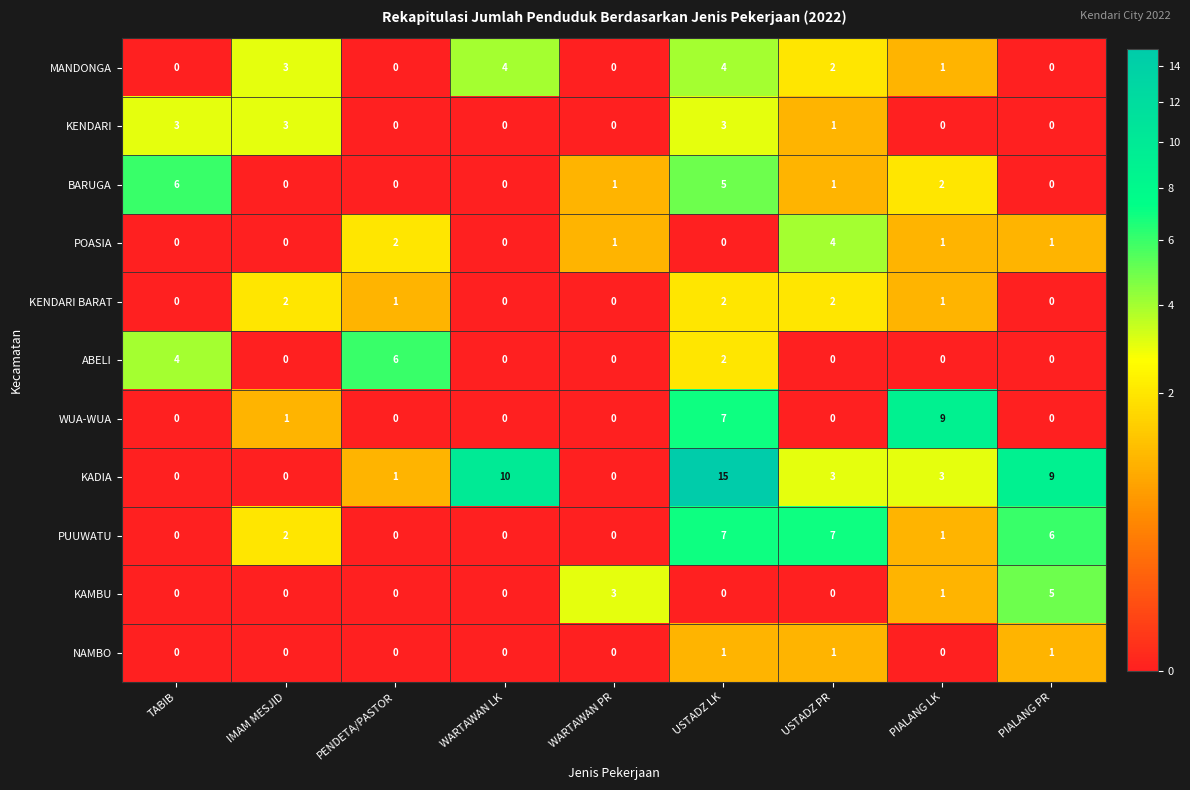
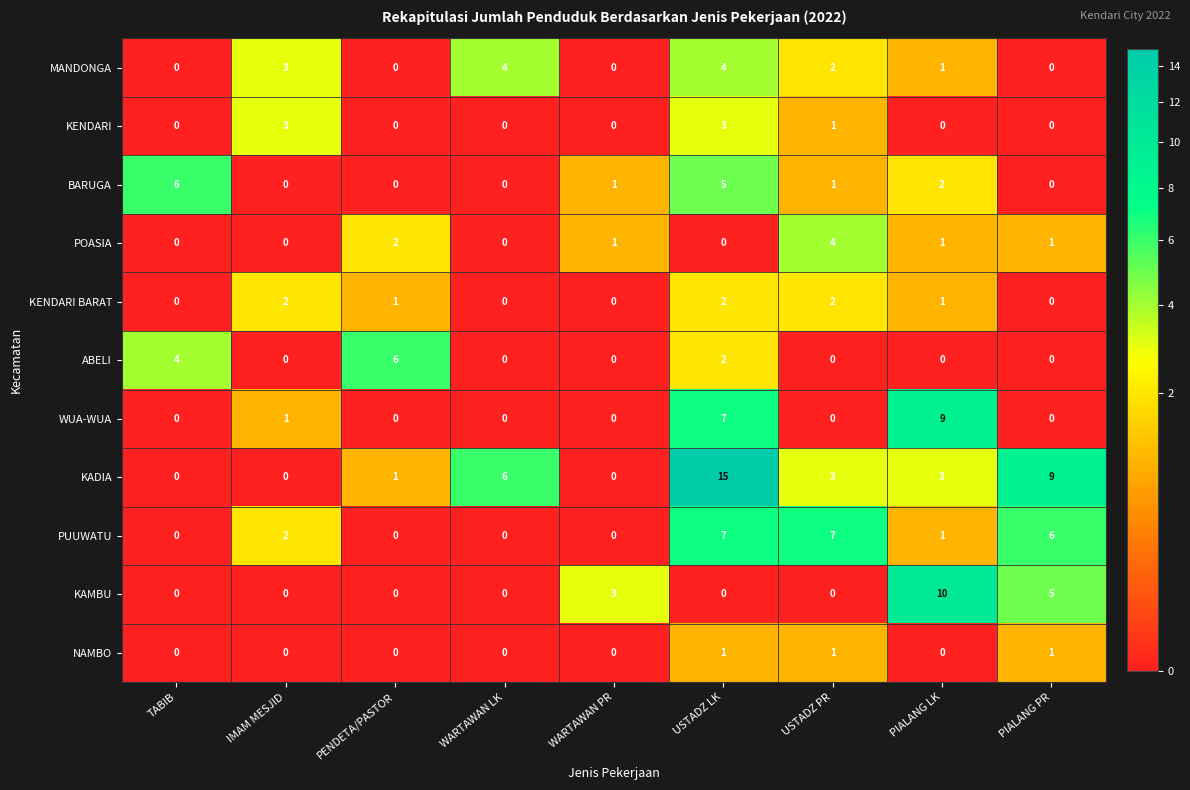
KENDARI, TABIB: 3 -> 0
KADIA, WARTAWAN LK: 10 -> 6
KAMBU, PIALANG LK: 1 -> 10
